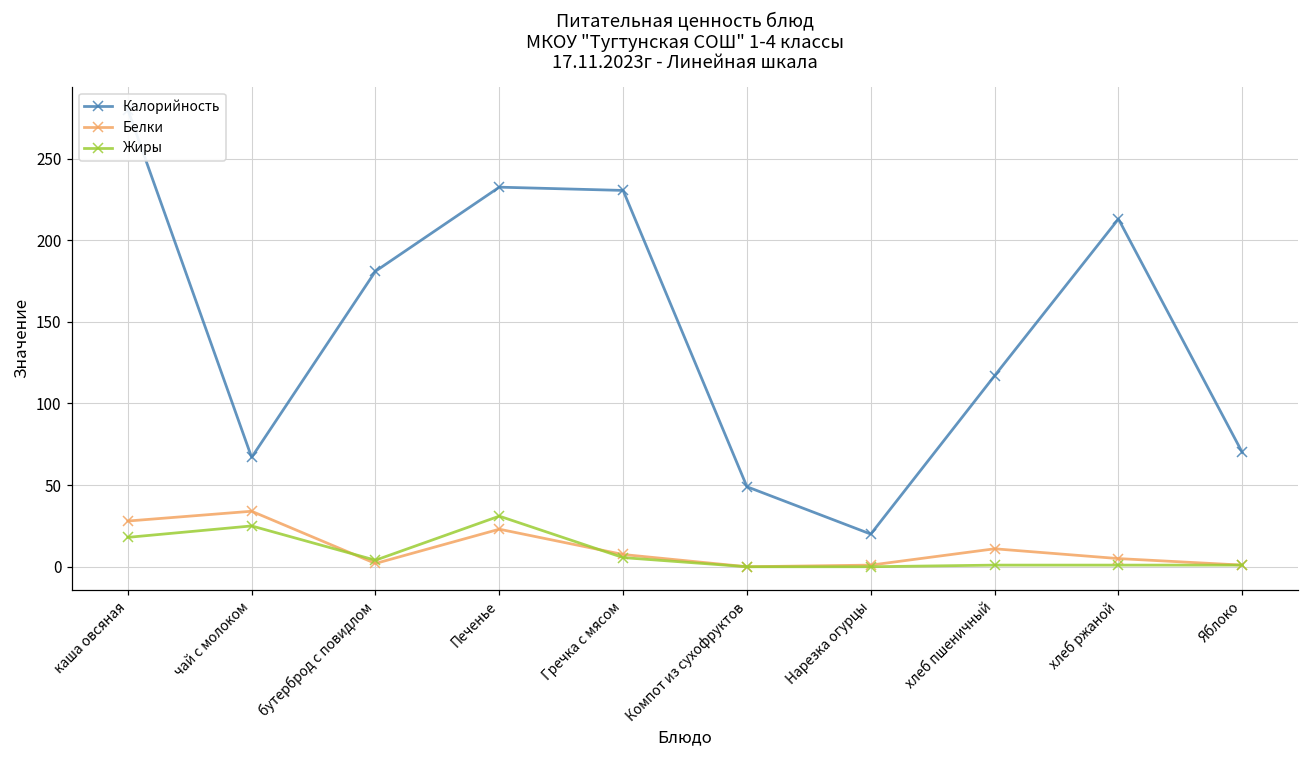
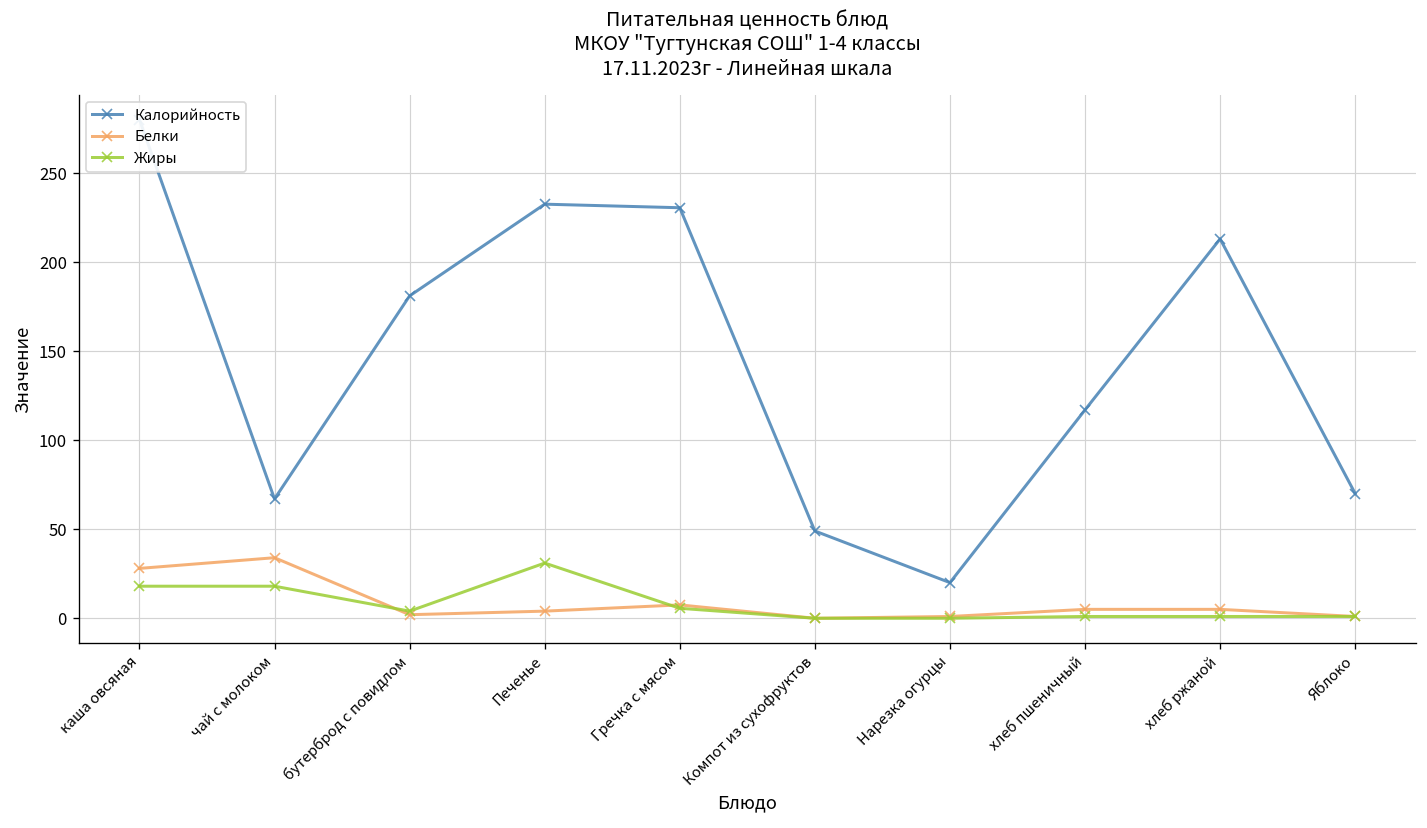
Жиры, чай с молоком: 25 -> 18
Белки, Печенье: 23 -> 4
Белки, хлеб пшеничный: 11 -> 5
